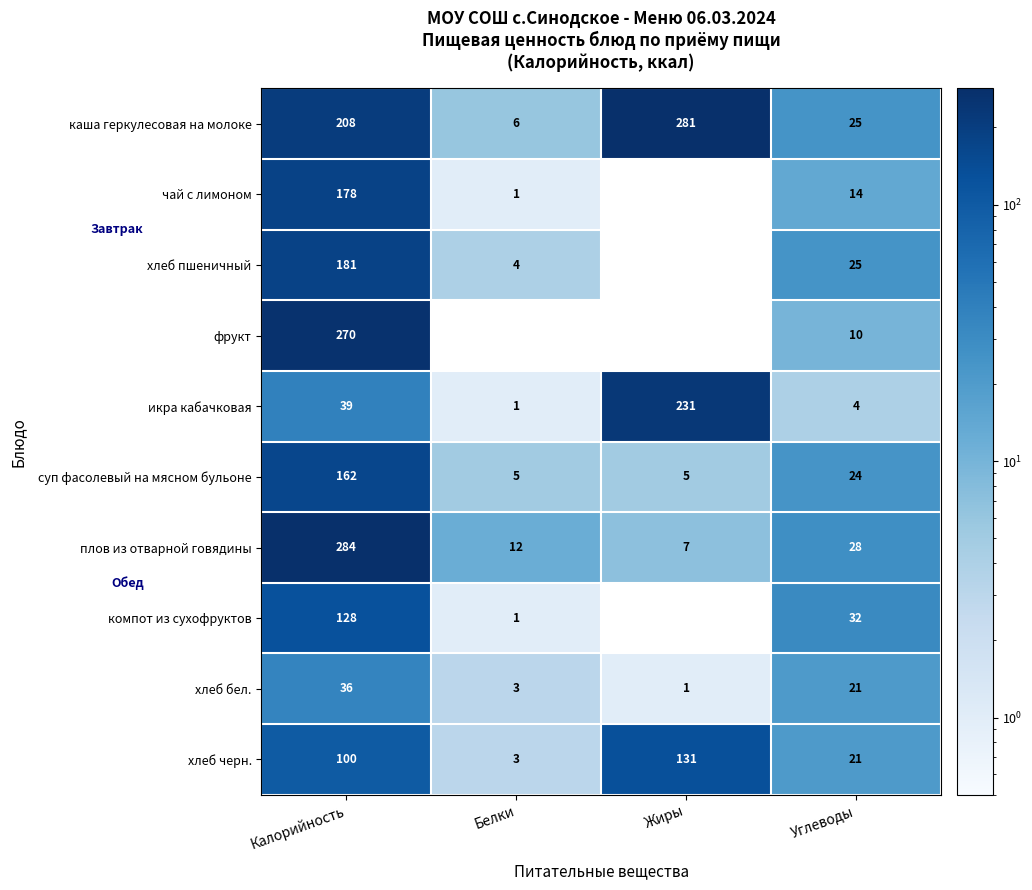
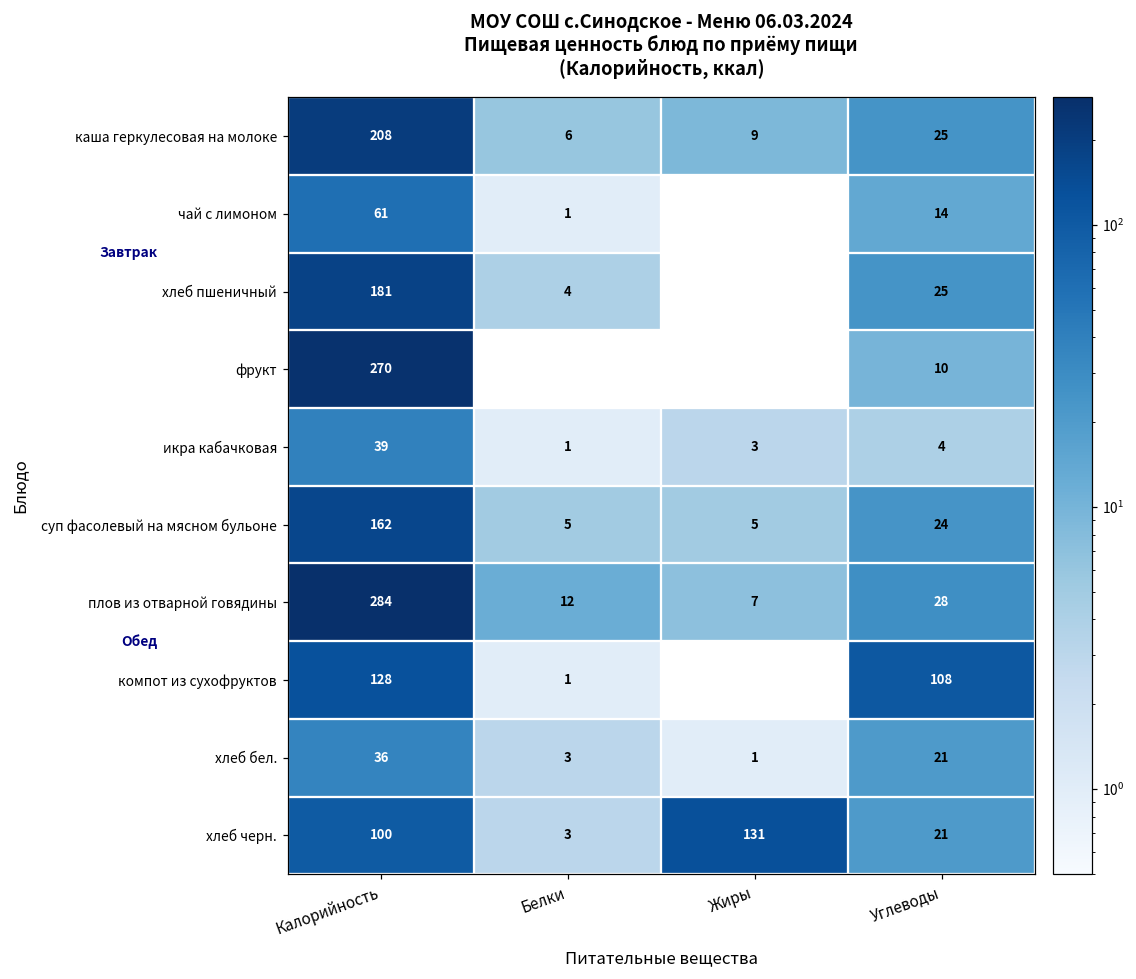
каша геркулесовая на молоке, Жиры: 281 -> 9
чай с лимоном, Калорийность: 178 -> 61
икра кабачковая, Жиры: 231 -> 3
компот из сухофруктов, Углеводы: 32 -> 108
